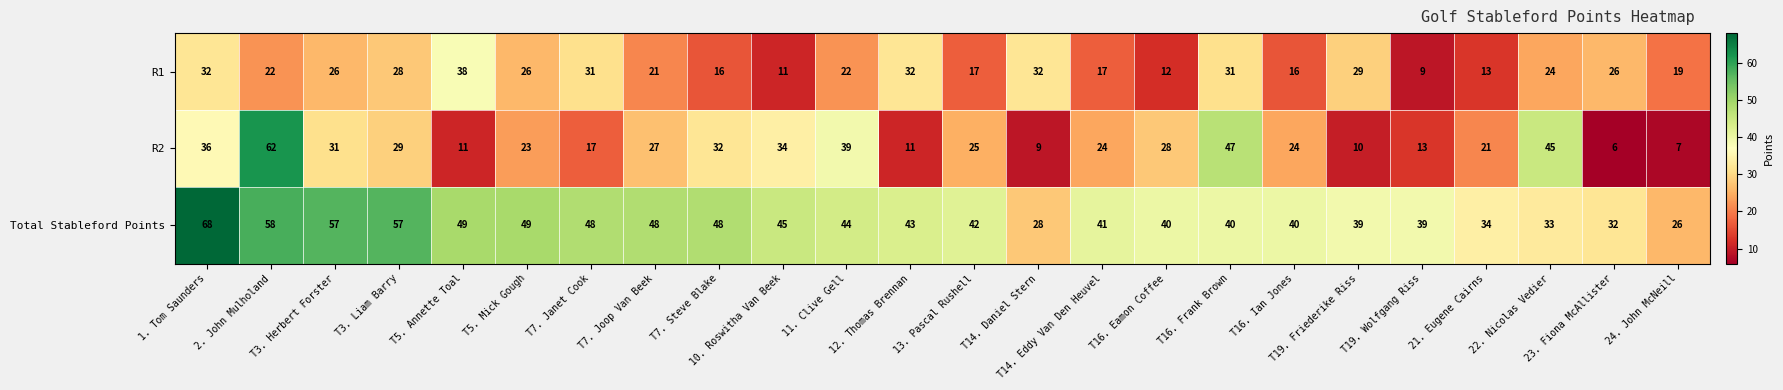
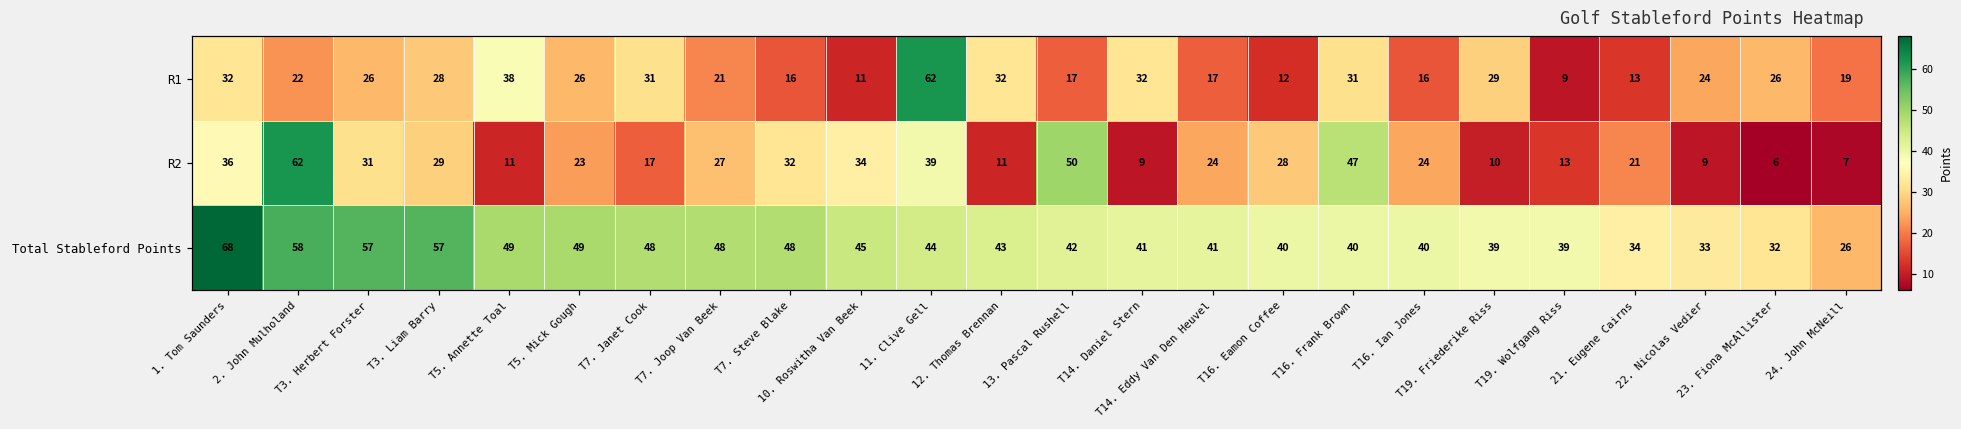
R1, 11. Clive Gell: 22 -> 62
R2, 13. Pascal Rushell: 25 -> 50
R2, 22. Nicolas Vedier: 45 -> 9
Total Stableford Points, T14. Daniel Stern: 28 -> 41
